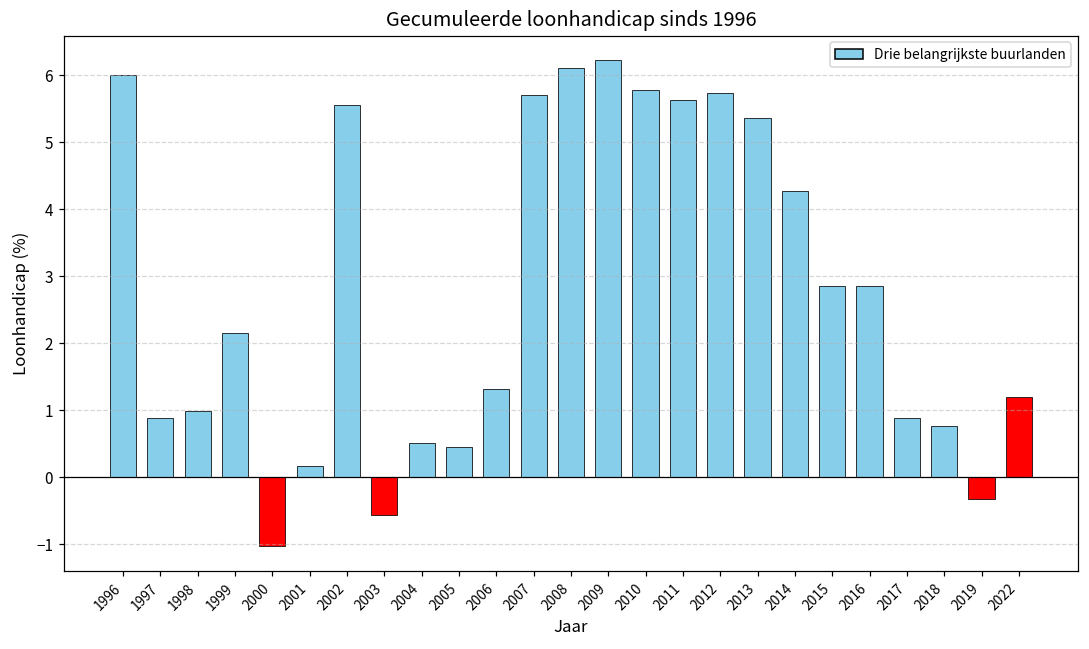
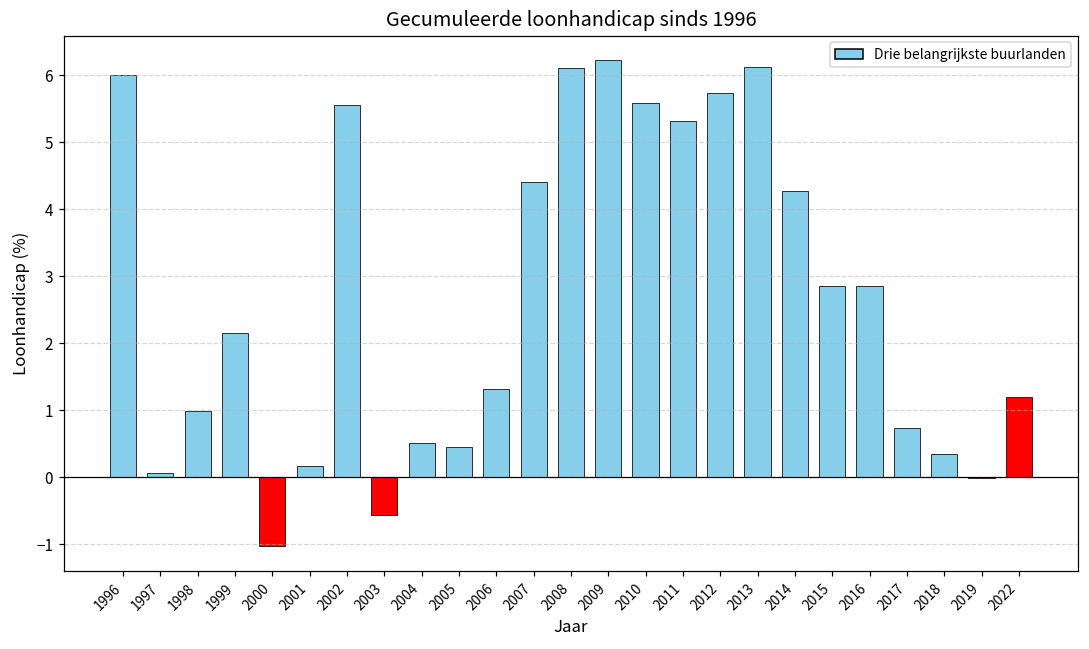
1997: 0.9 -> 0.1
2007: 5.7 -> 4.4
2010: 5.8 -> 5.6
2011: 5.6 -> 5.3
2013: 5.4 -> 6.1
2017: 0.9 -> 0.7
2018: 0.8 -> 0.3
2019: -0.3 -> 0.0
